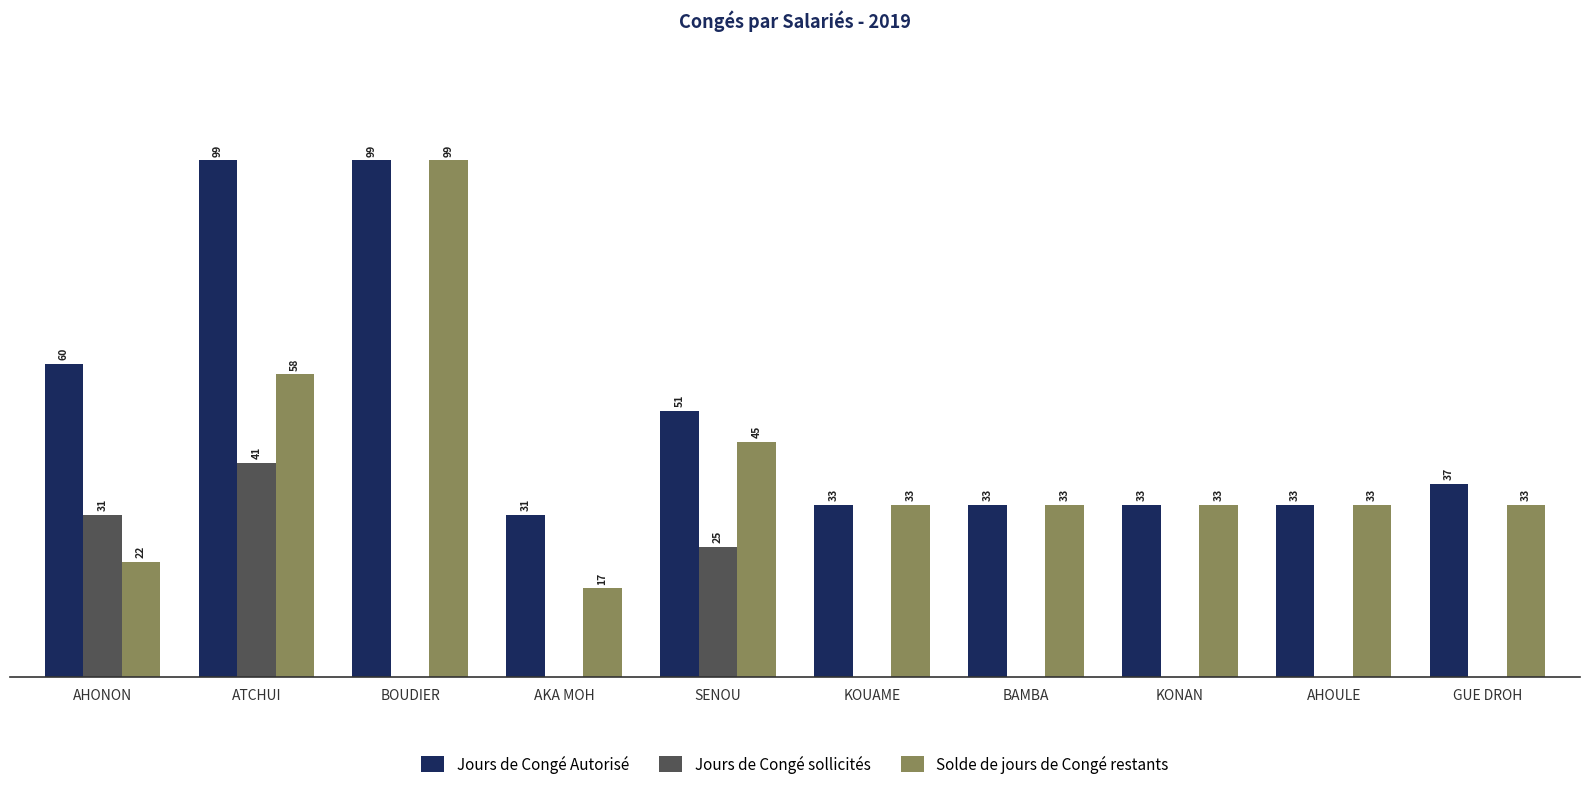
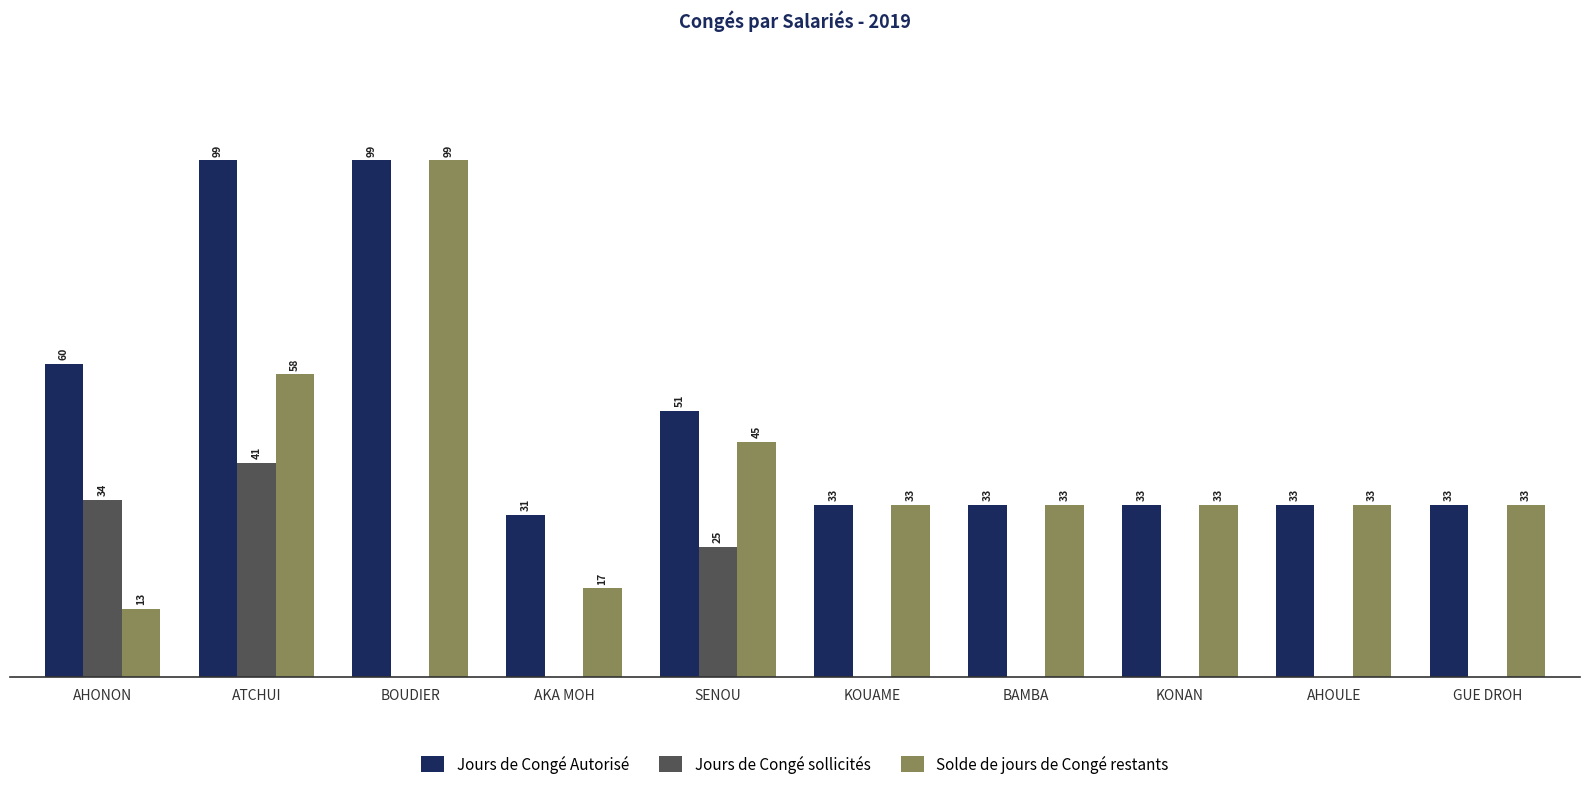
Jours de Congé sollicités, AHONON: 31 -> 34
Solde de jours de Congé restants, AHONON: 22 -> 13
Jours de Congé Autorisé, GUE DROH: 37 -> 33
